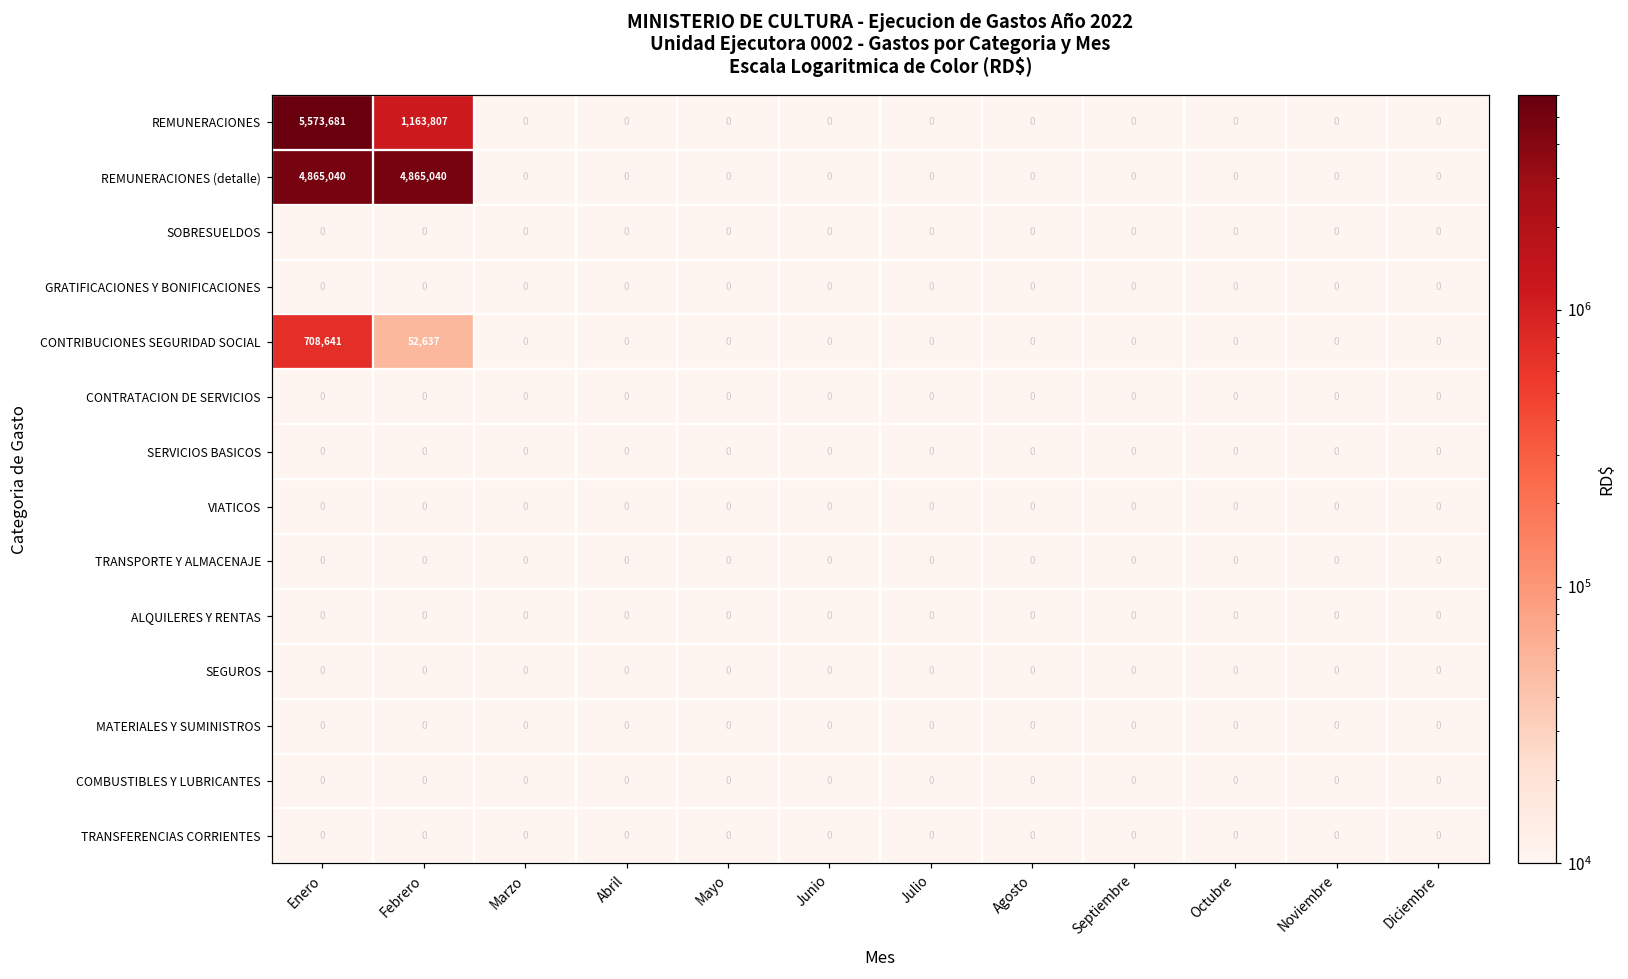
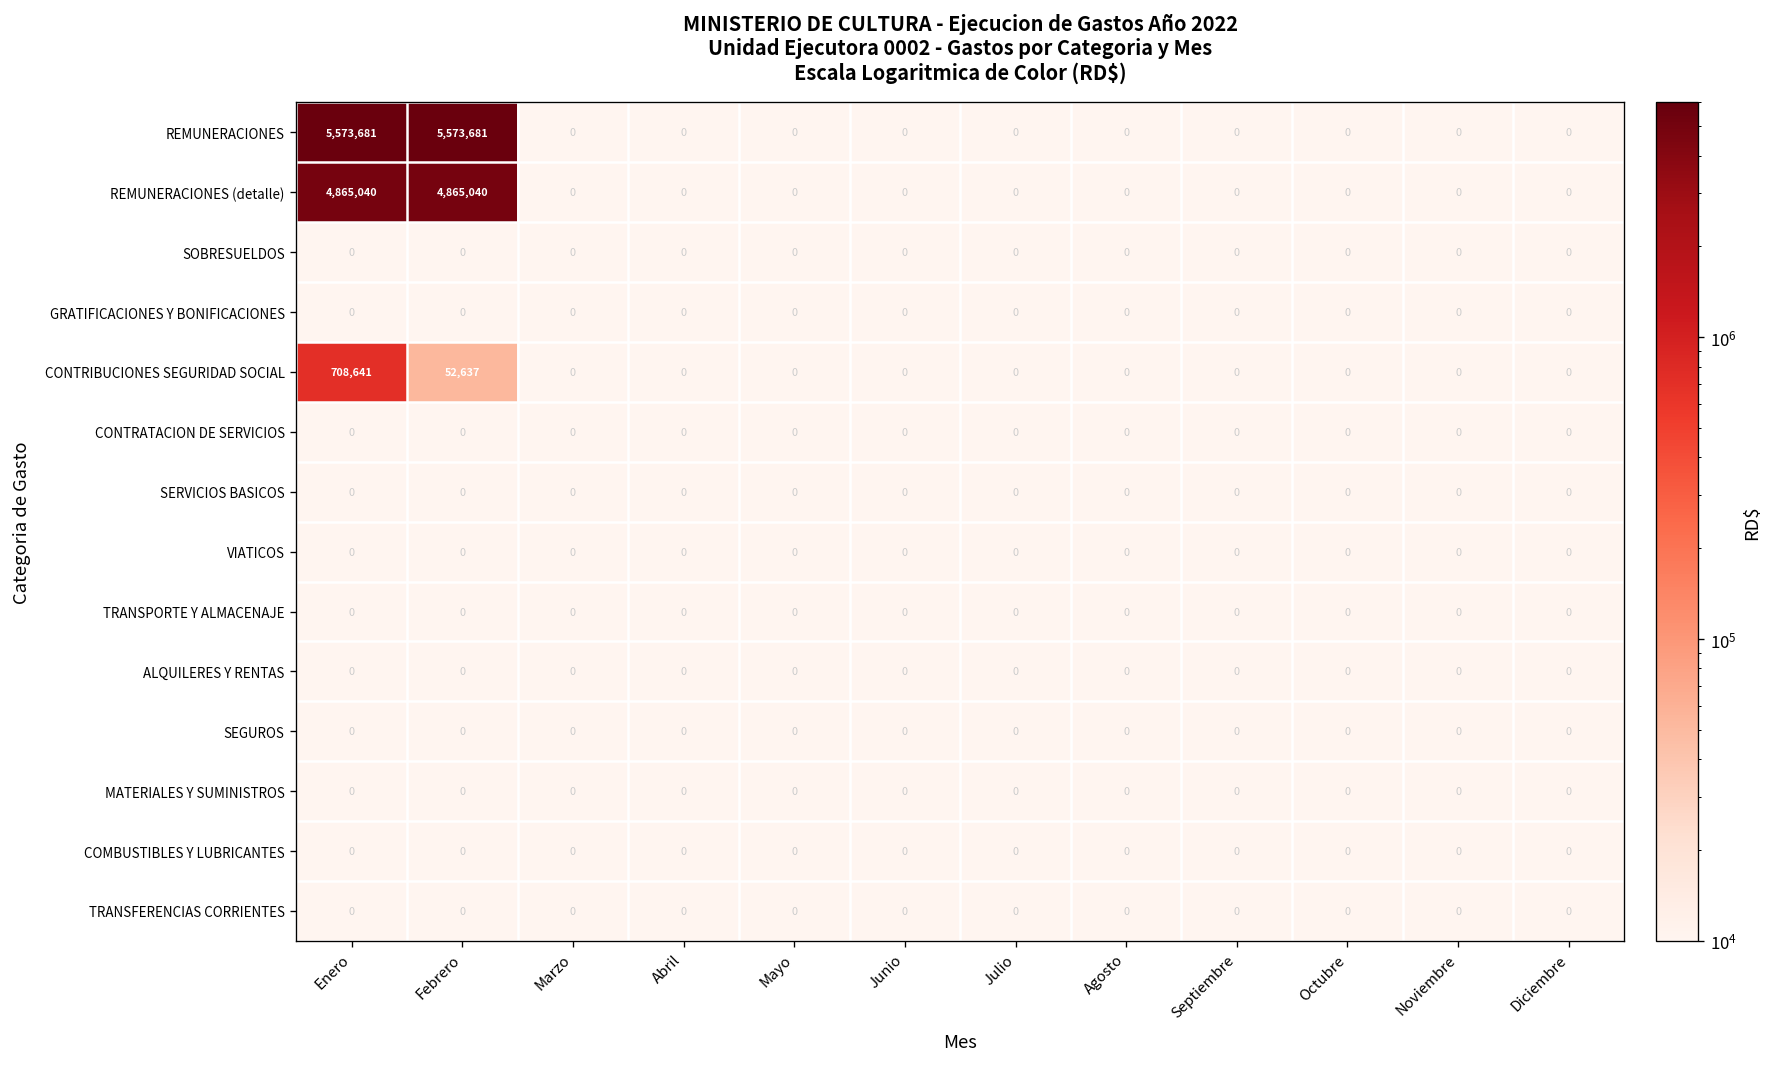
REMUNERACIONES, Febrero: 1,163,807 -> 5,573,681
